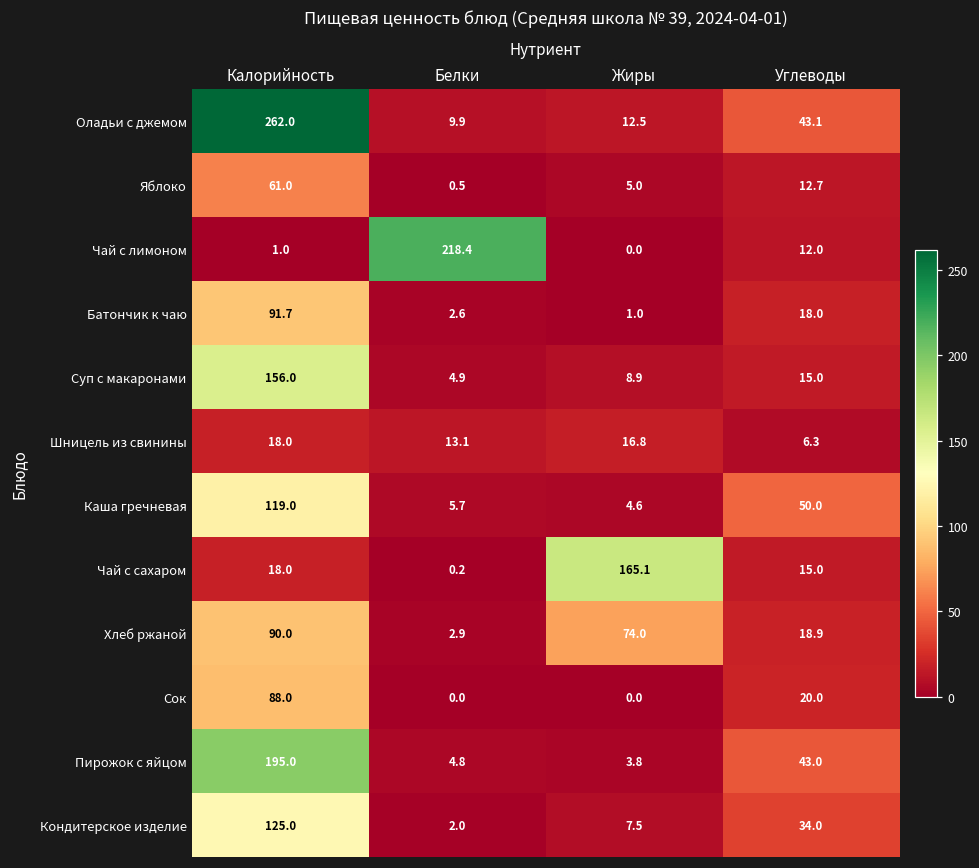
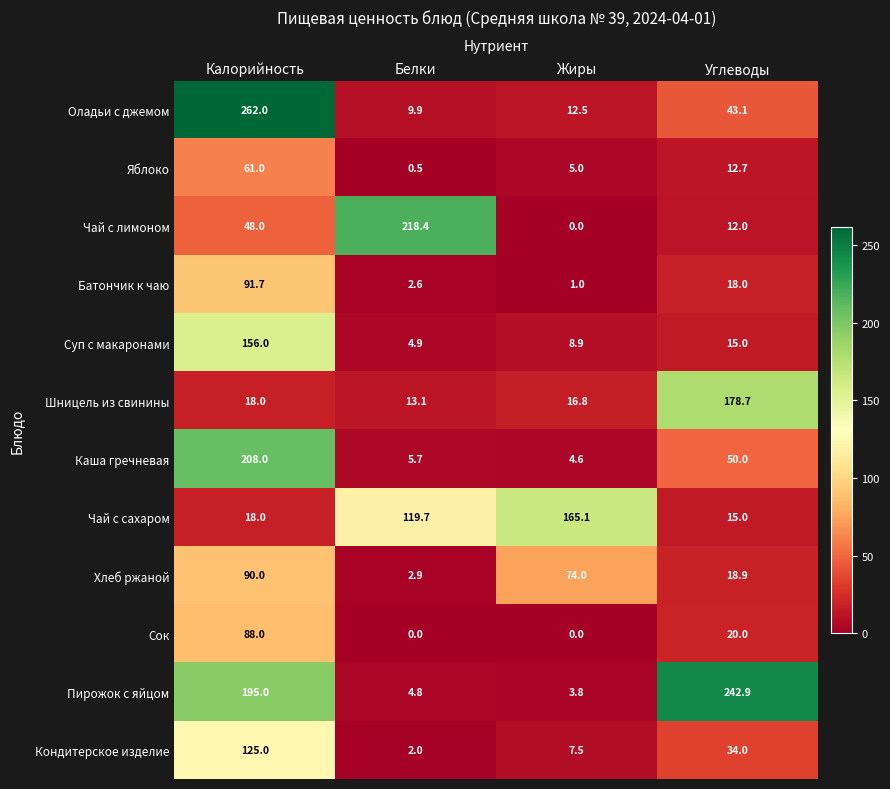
Чай с лимоном, Калорийность: 1.0 -> 48.0
Шницель из свинины, Углеводы: 6.3 -> 178.7
Каша гречневая, Калорийность: 119.0 -> 208.0
Чай с сахаром, Белки: 0.2 -> 119.7
Пирожок с яйцом, Углеводы: 43.0 -> 242.9
